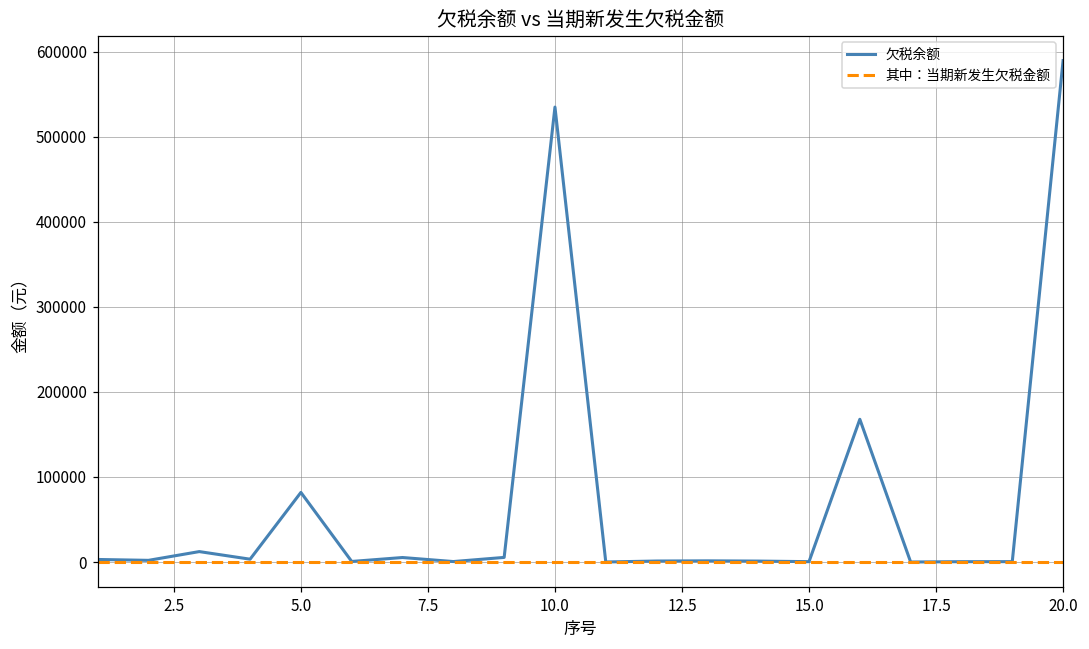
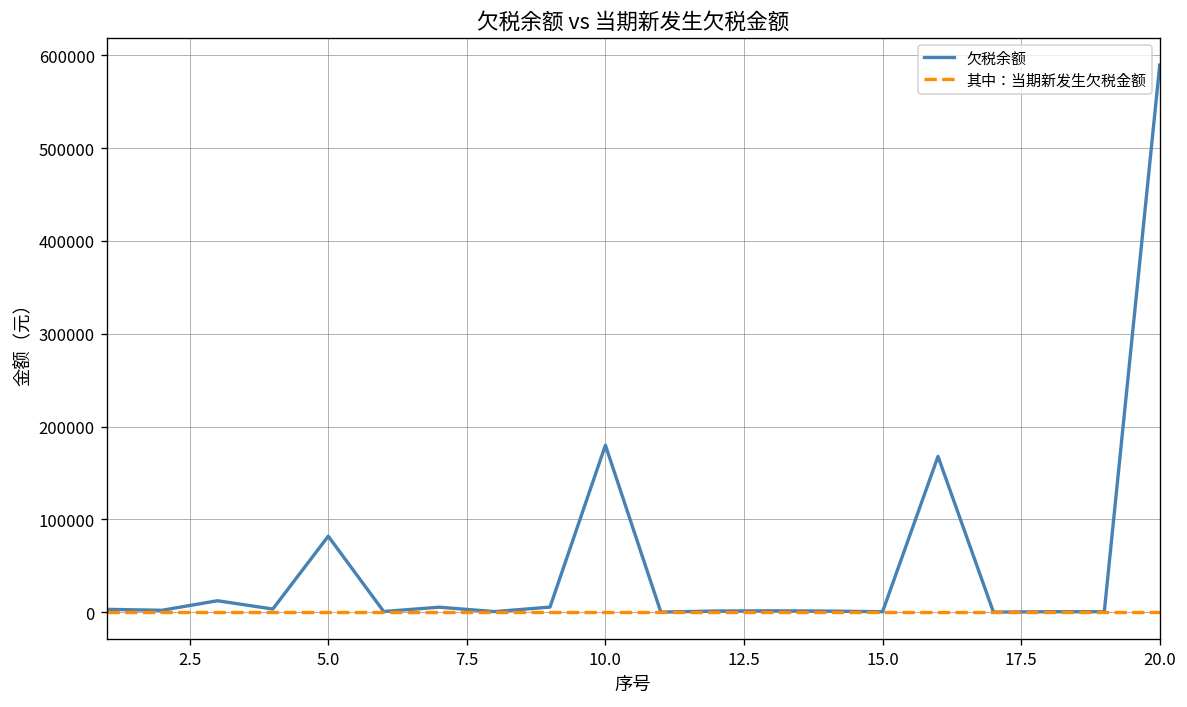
欠税余额, 10.0: 530000 -> 180000
